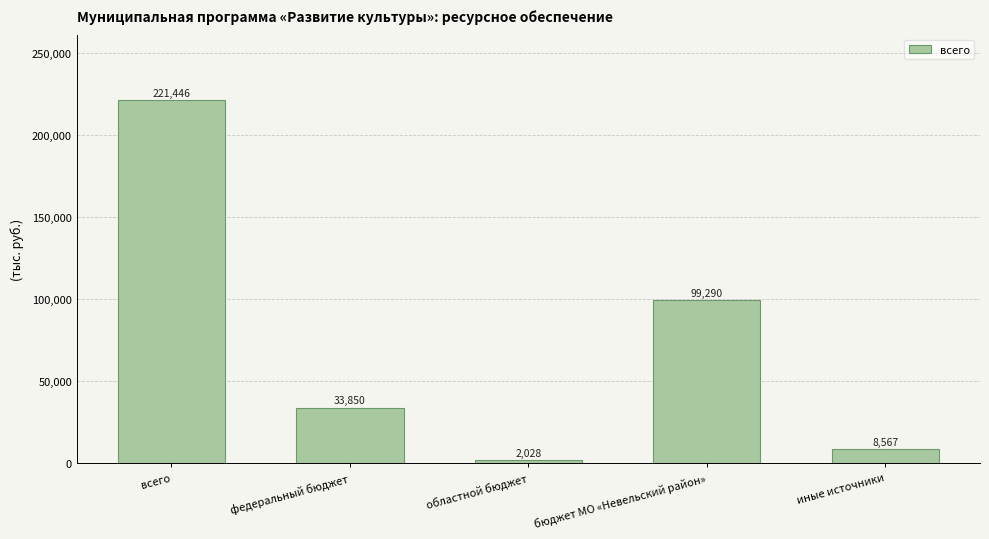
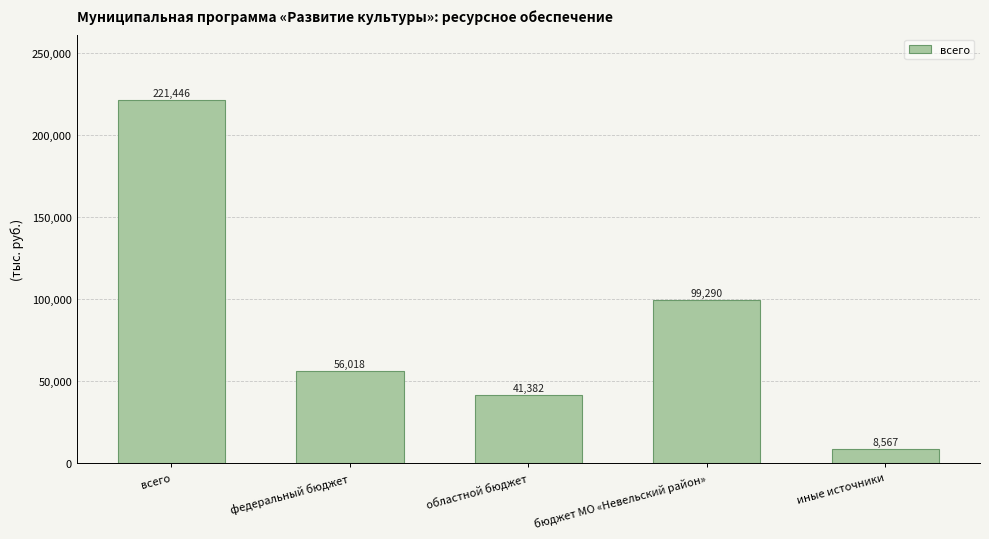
федеральный бюджет: 33,850 -> 56,018
областной бюджет: 2,028 -> 41,382
